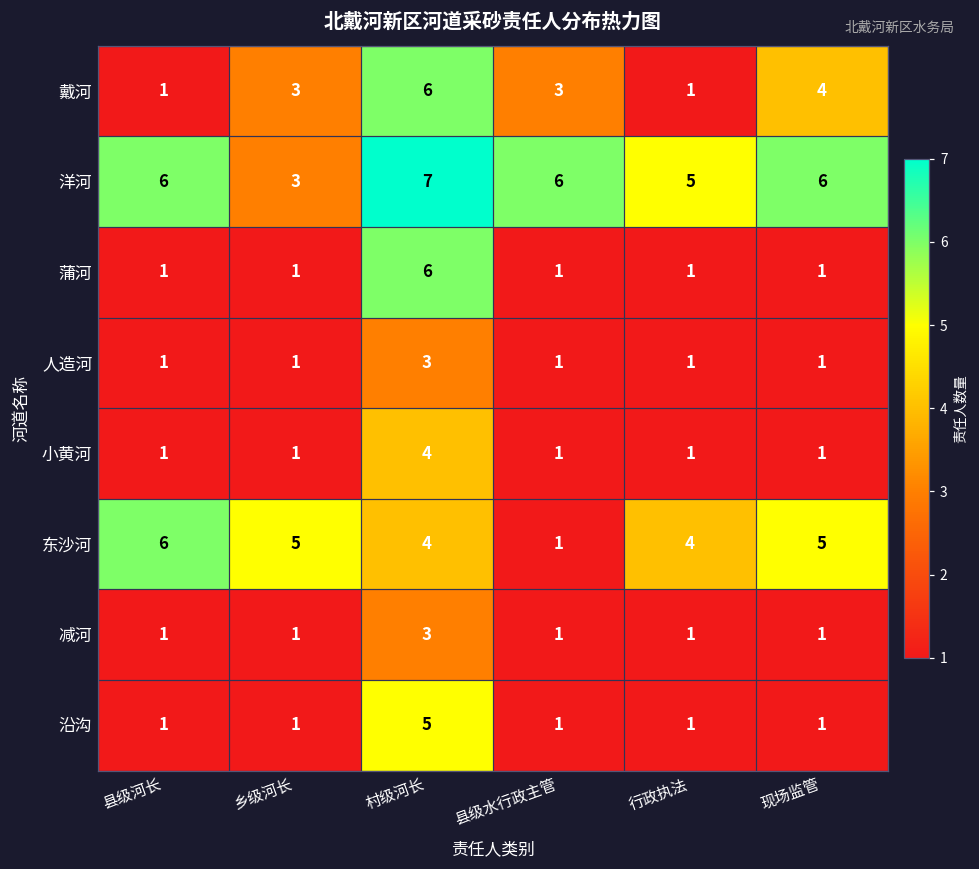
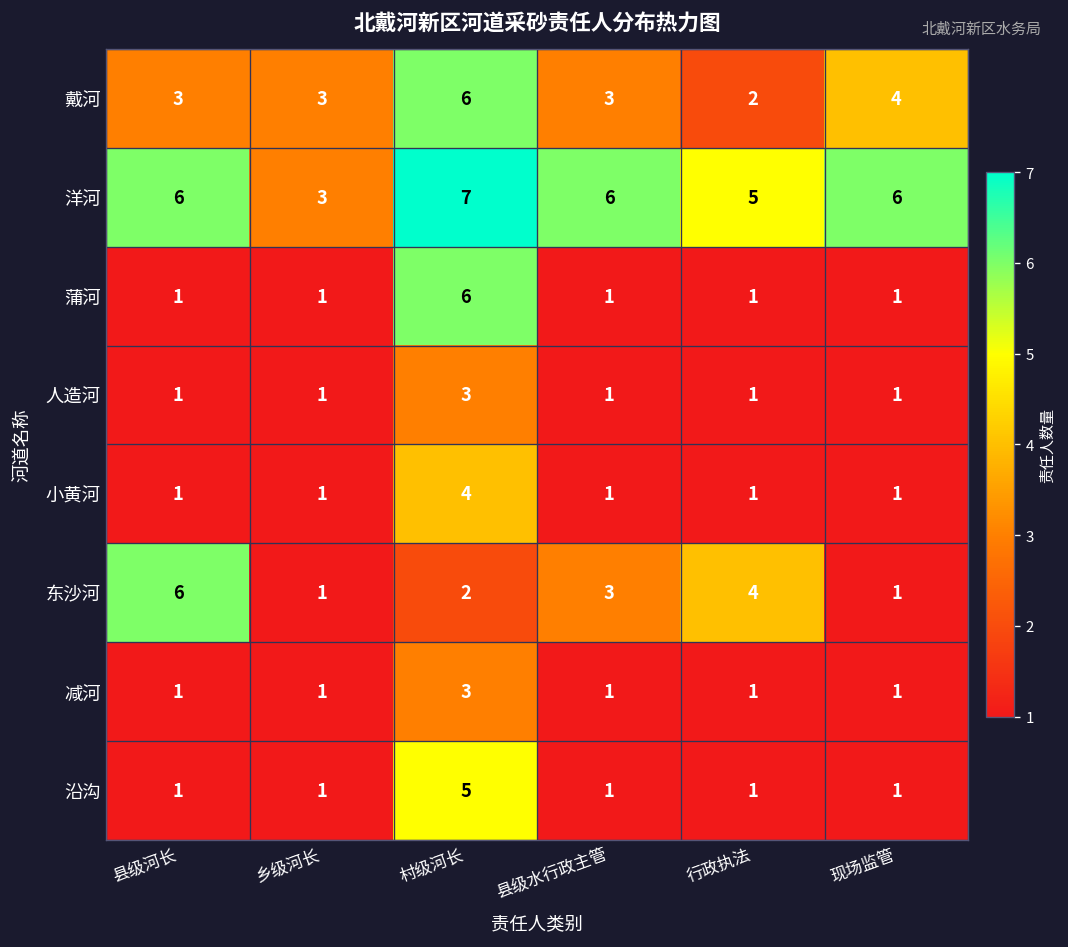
戴河, 县级河长: 1 -> 3
戴河, 行政执法: 1 -> 2
东沙河, 乡级河长: 5 -> 1
东沙河, 村级河长: 4 -> 2
东沙河, 县级水行政主管: 1 -> 3
东沙河, 现场监管: 5 -> 1
